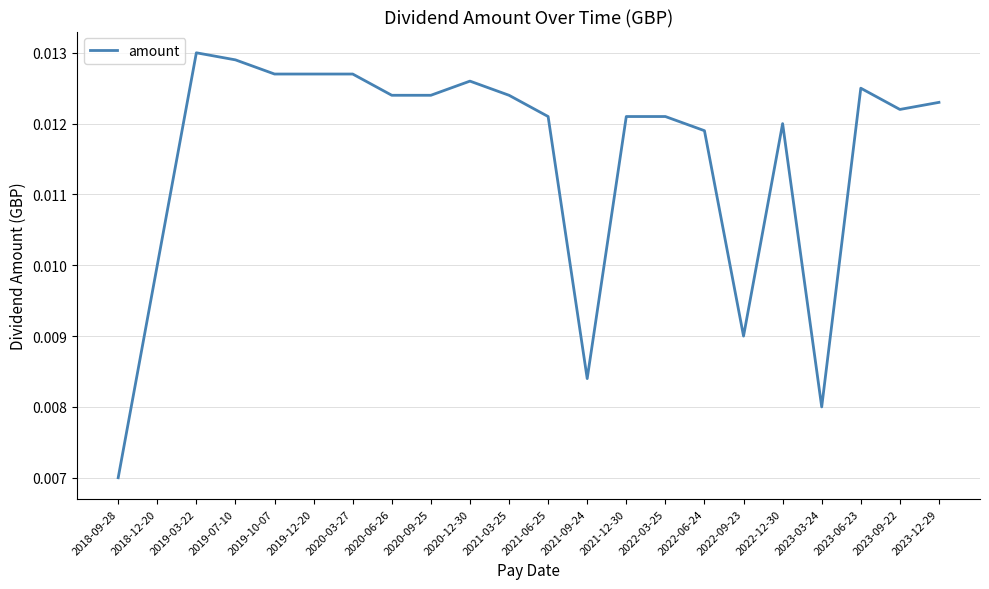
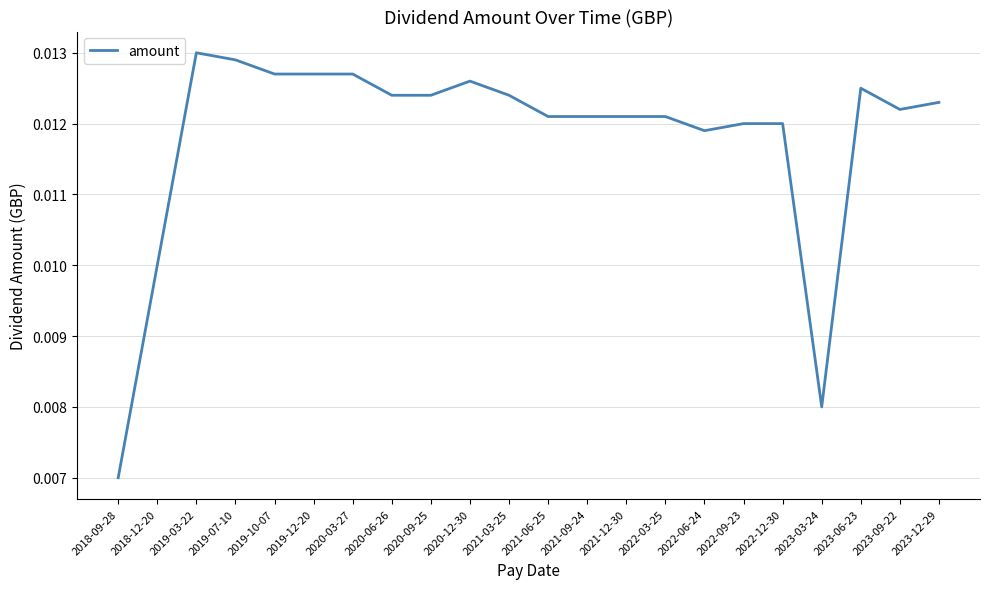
2021-09-24: 0.0084 -> 0.0121
2022-09-23: 0.009 -> 0.012
